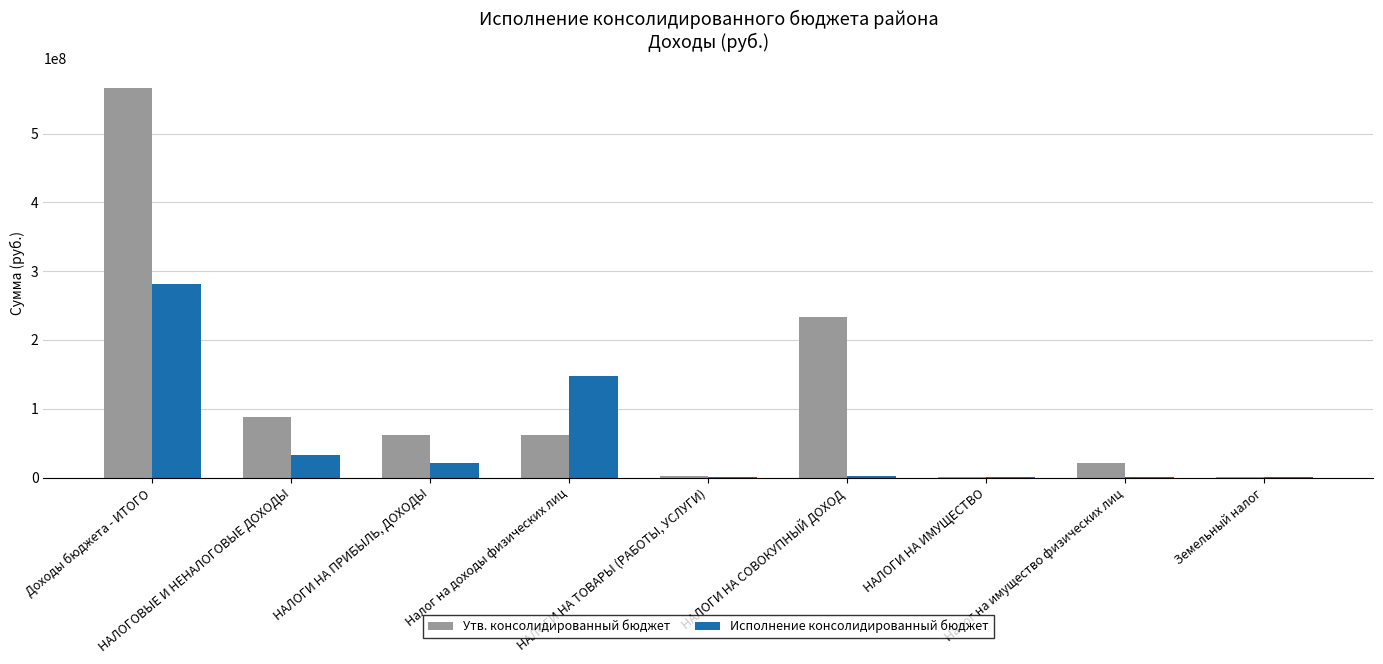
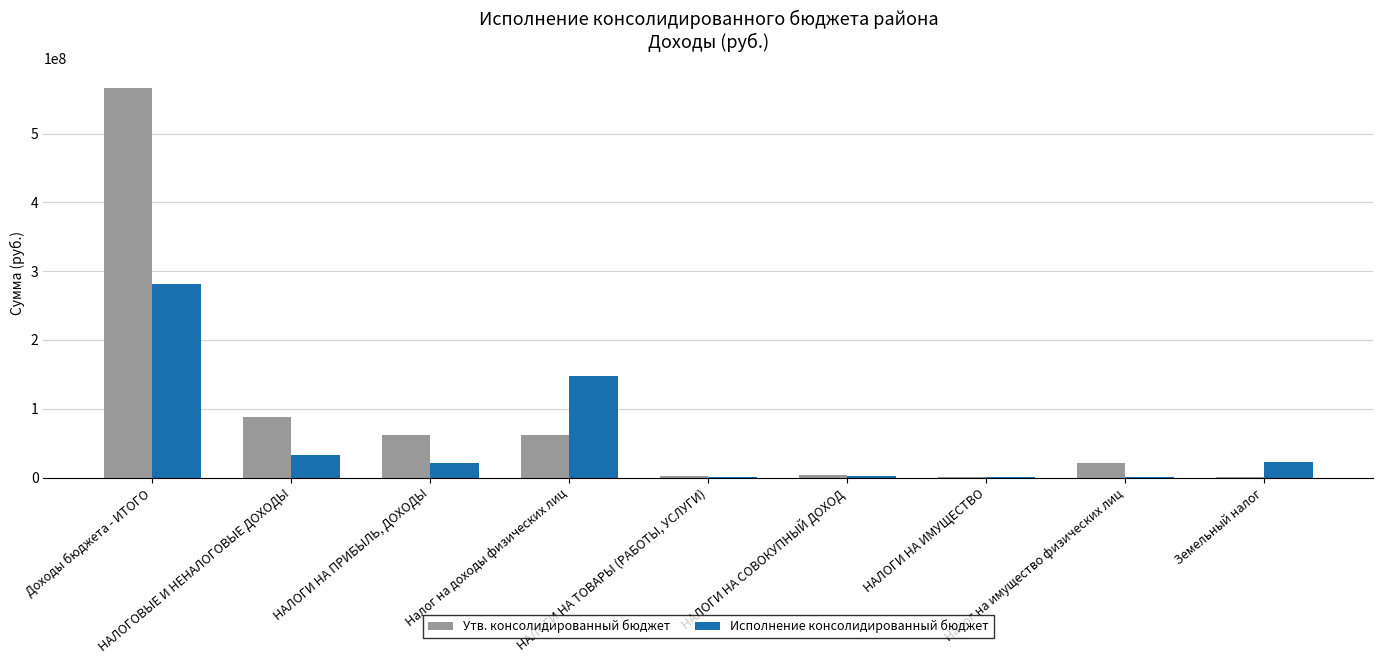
Утв. консолидированный бюджет, НАЛОГИ НА СОВОКУПНЫЙ ДОХОД: 230000000 -> 0
Исполнение консолидированный бюджет, Земельный налог: 0 -> 20000000
